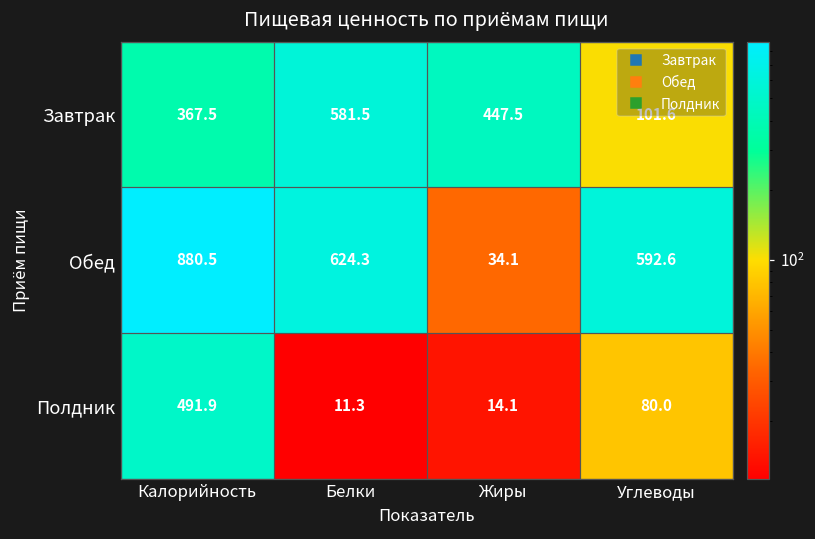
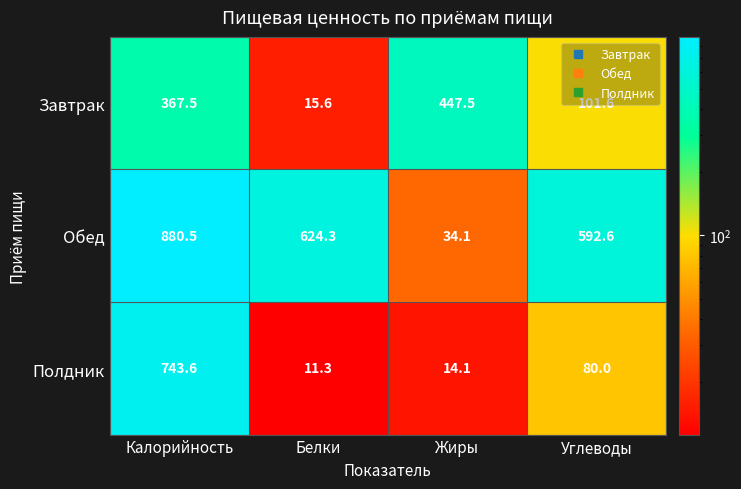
Завтрак, Белки: 581.5 -> 15.6
Полдник, Калорийность: 491.9 -> 743.6
